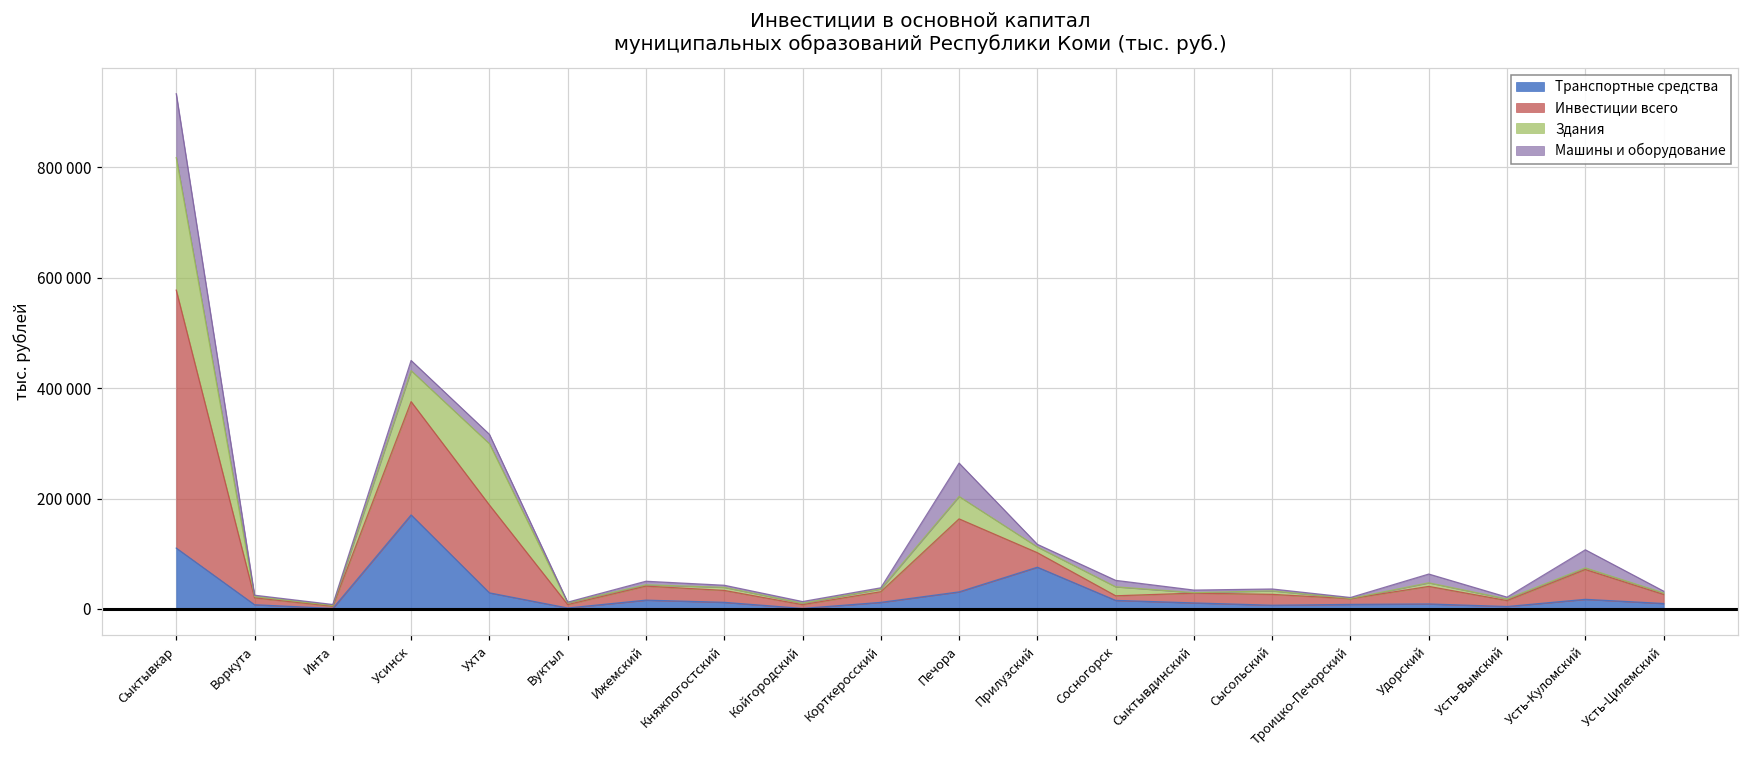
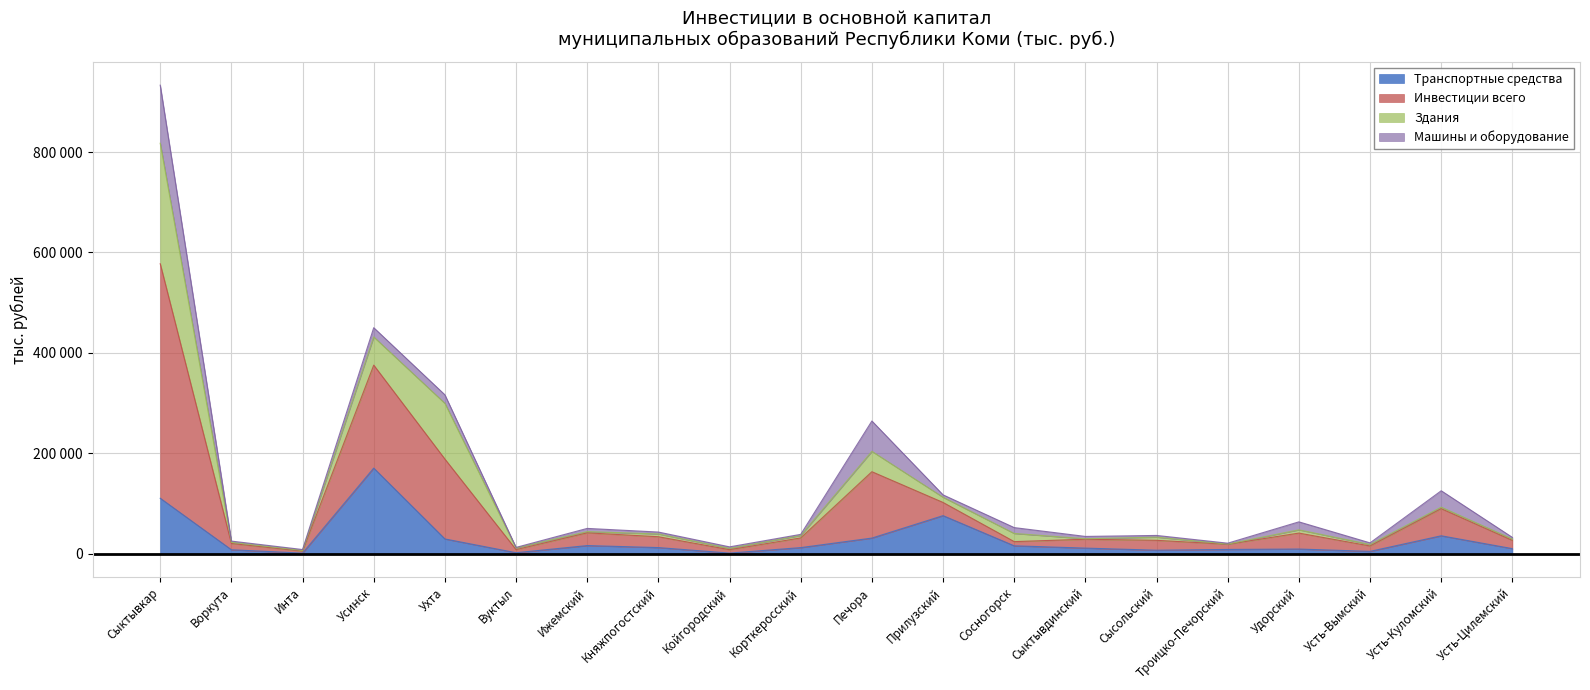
Транспортные средства, Усть-Куломский: 20000 -> 40000
